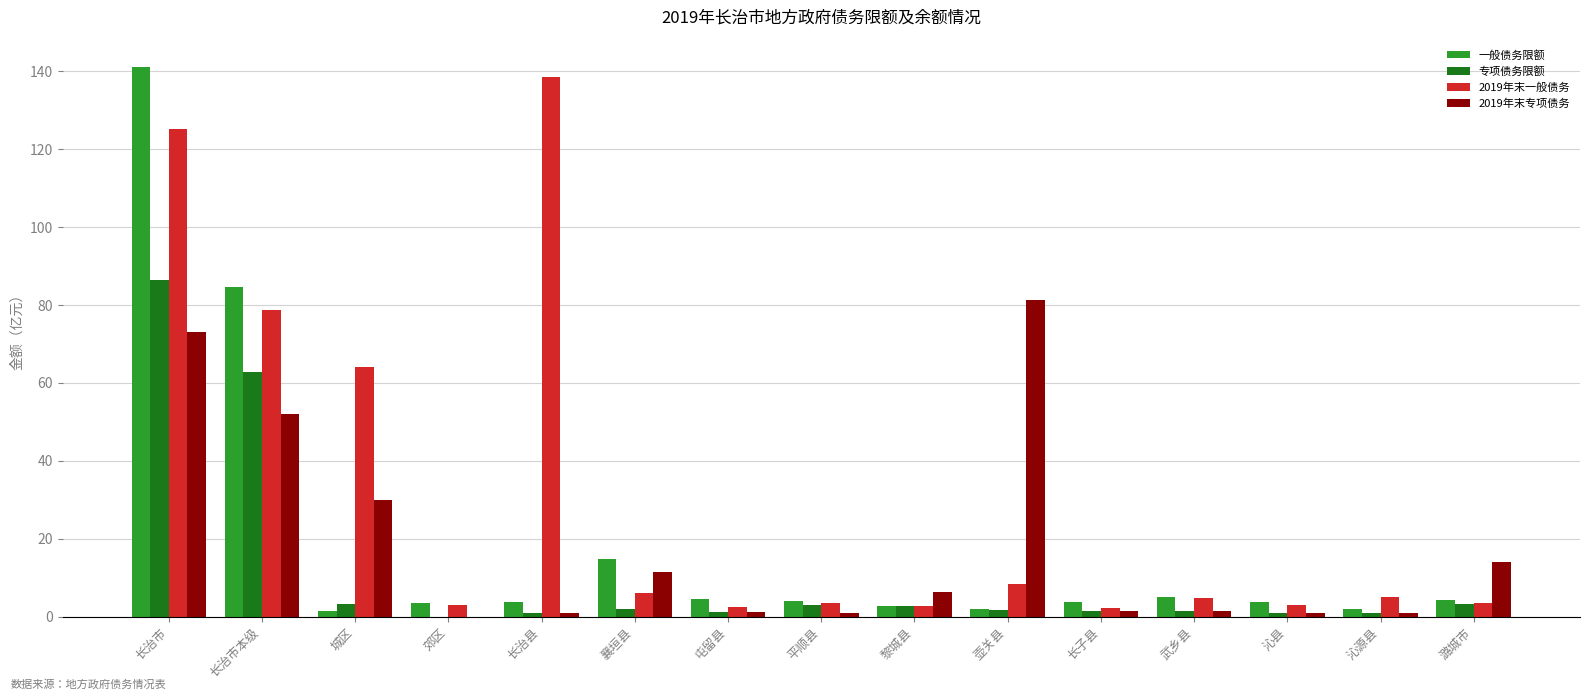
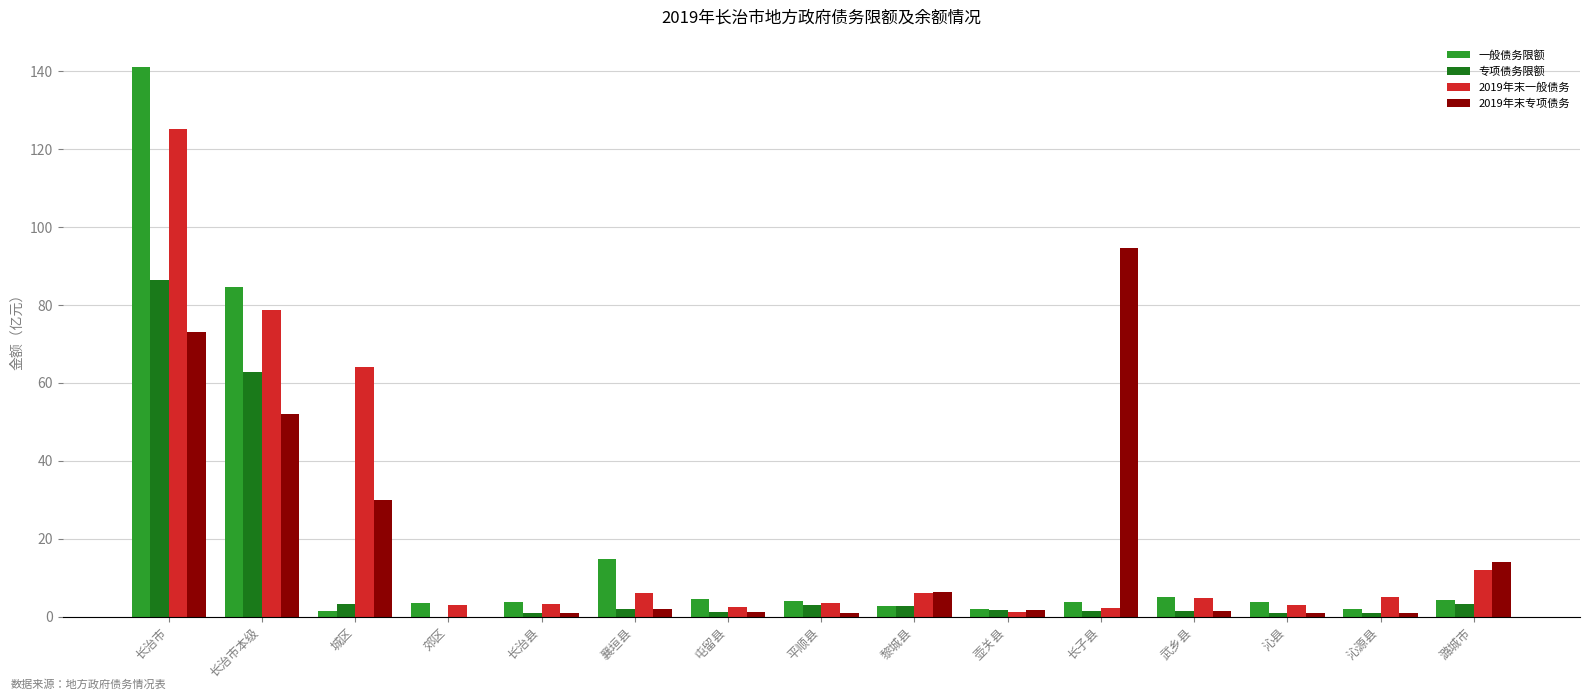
2019年末一般债务, 长治县: 138 -> 3
2019年末专项债务, 襄垣县: 11 -> 2
2019年末一般债务, 黎城县: 3 -> 6
2019年末一般债务, 壶关县: 8 -> 1
2019年末专项债务, 壶关县: 81 -> 2
2019年末专项债务, 长子县: 2 -> 95
2019年末一般债务, 潞城市: 4 -> 12
